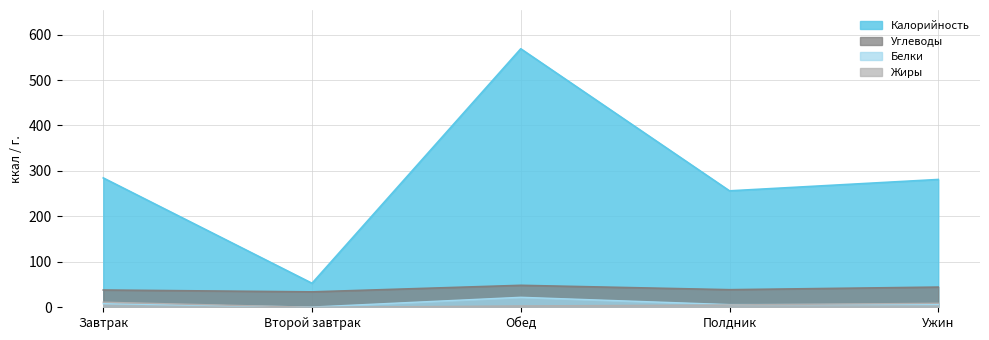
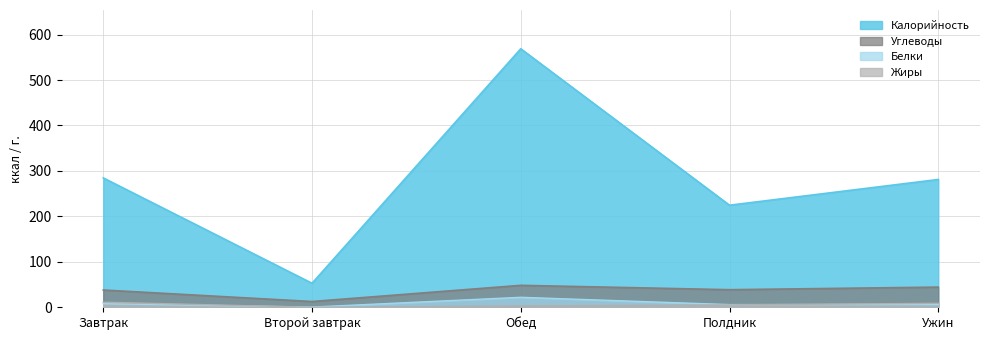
Углеводы, Второй завтрак: 30 -> 10
Калорийность, Полдник: 260 -> 220
